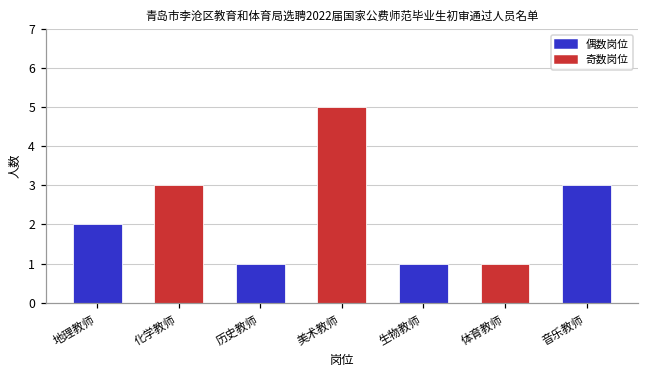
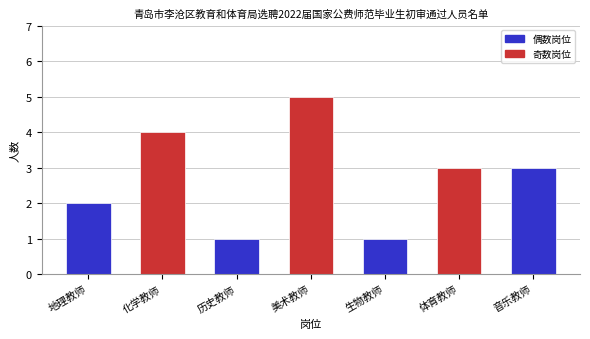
化学教师: 3 -> 4
体育教师: 1 -> 3
